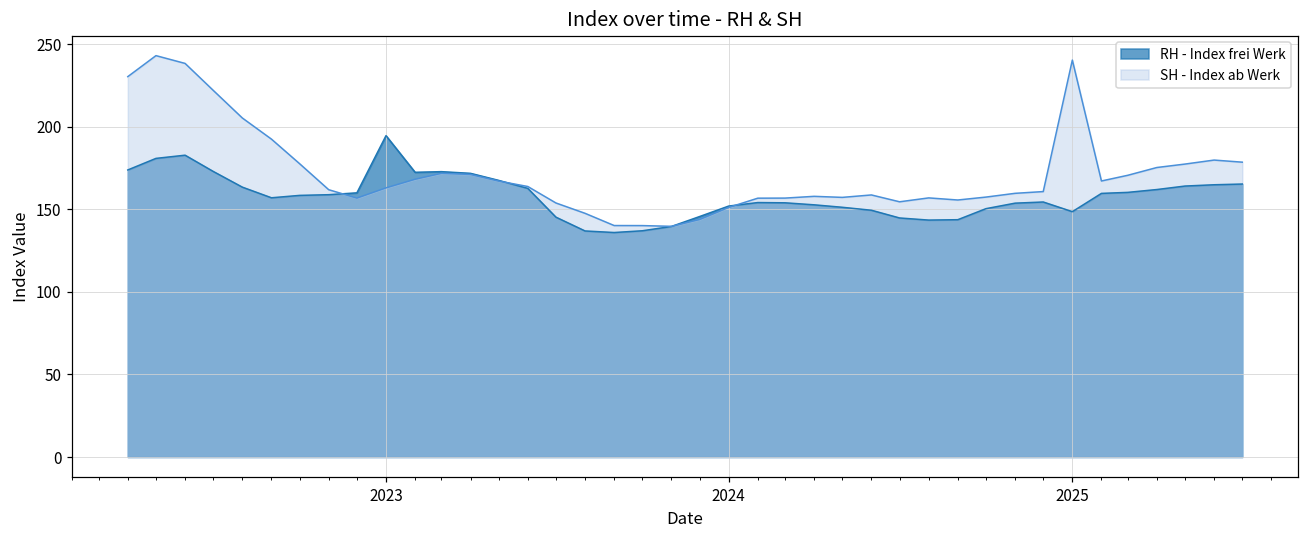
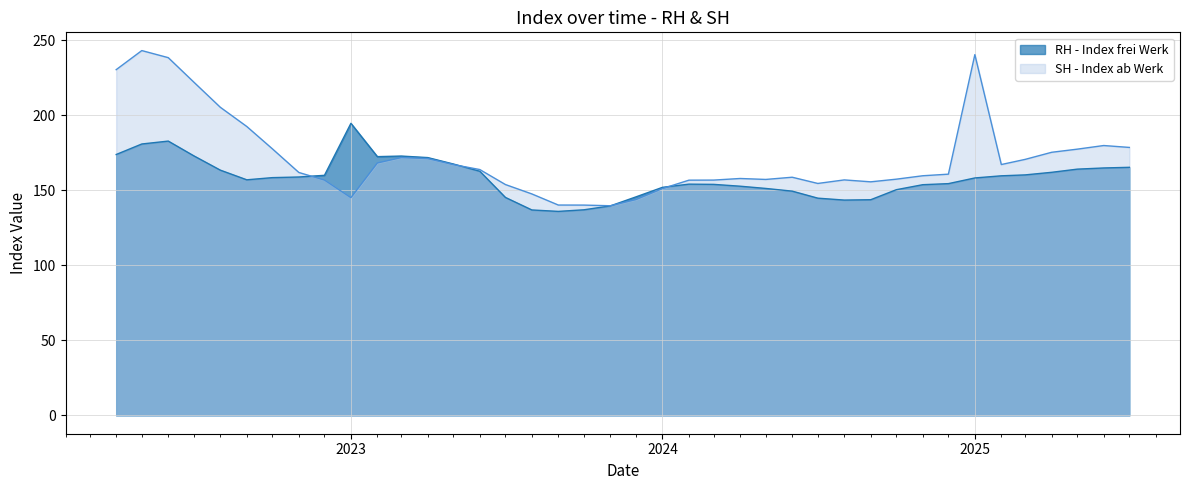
SH - Index ab Werk, 2023: 163 -> 145
RH - Index frei Werk, 2025: 149 -> 158
